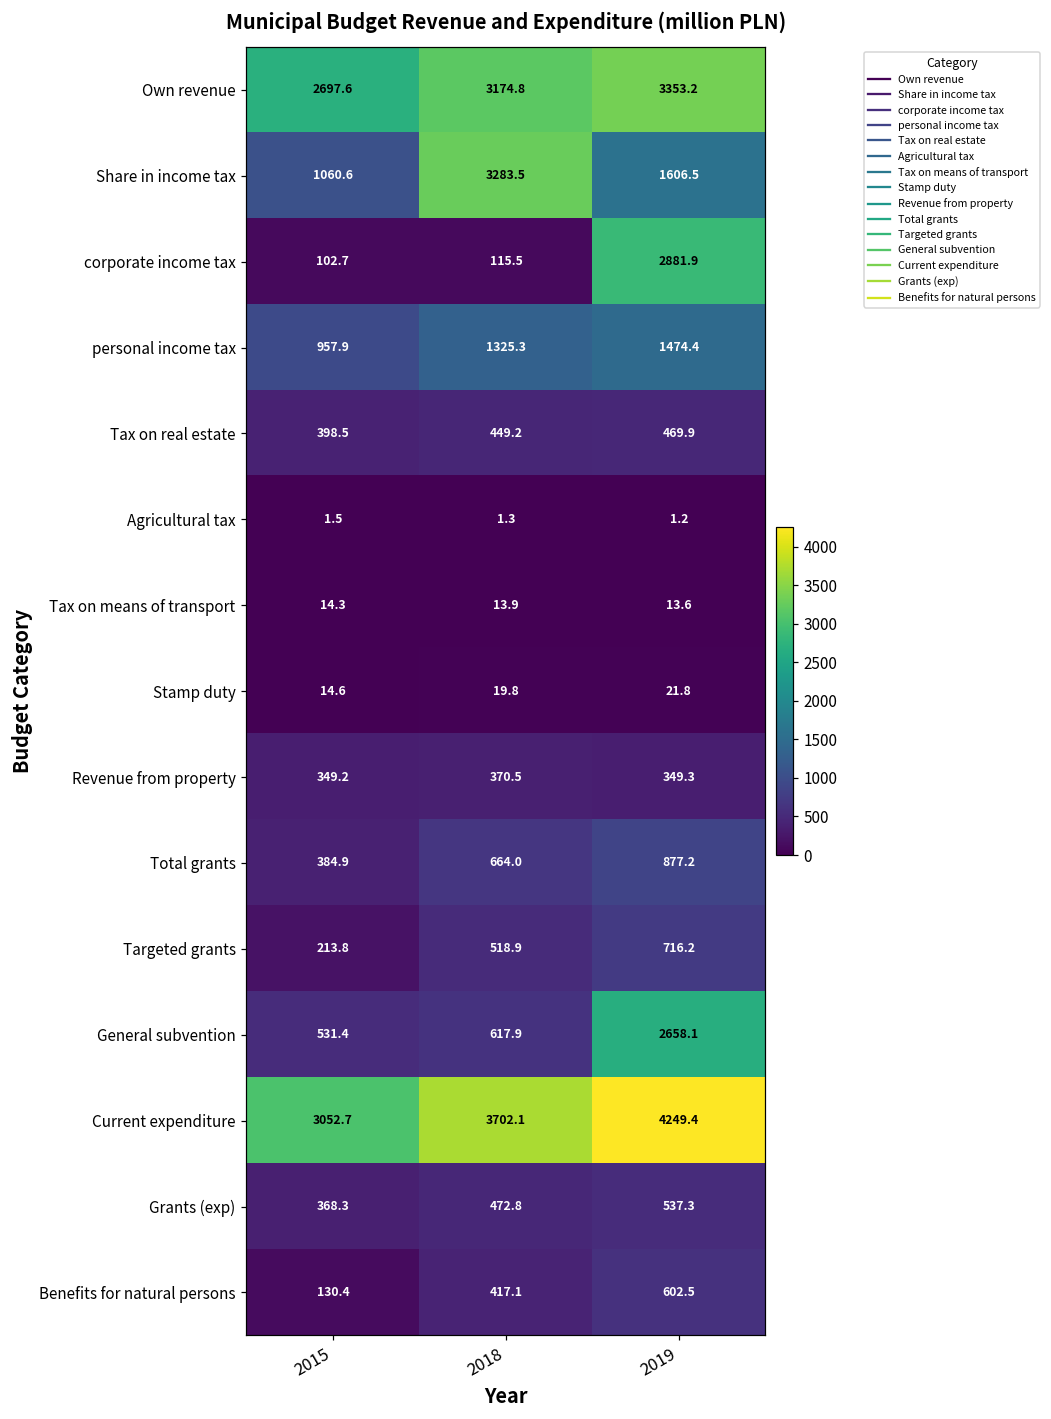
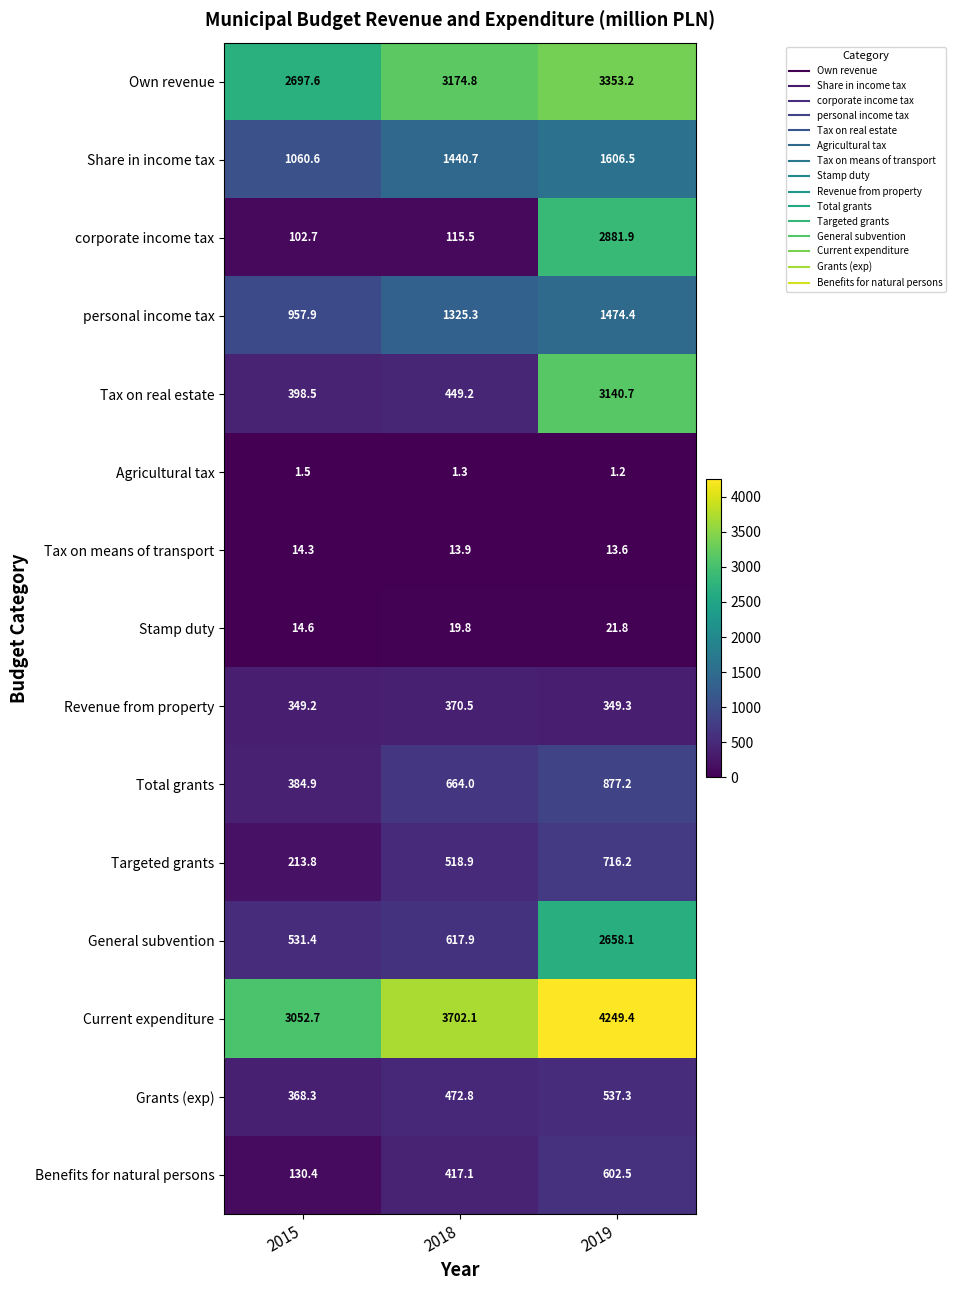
Share in income tax, 2018: 3283.5 -> 1440.7
Tax on real estate, 2019: 469.9 -> 3140.7
